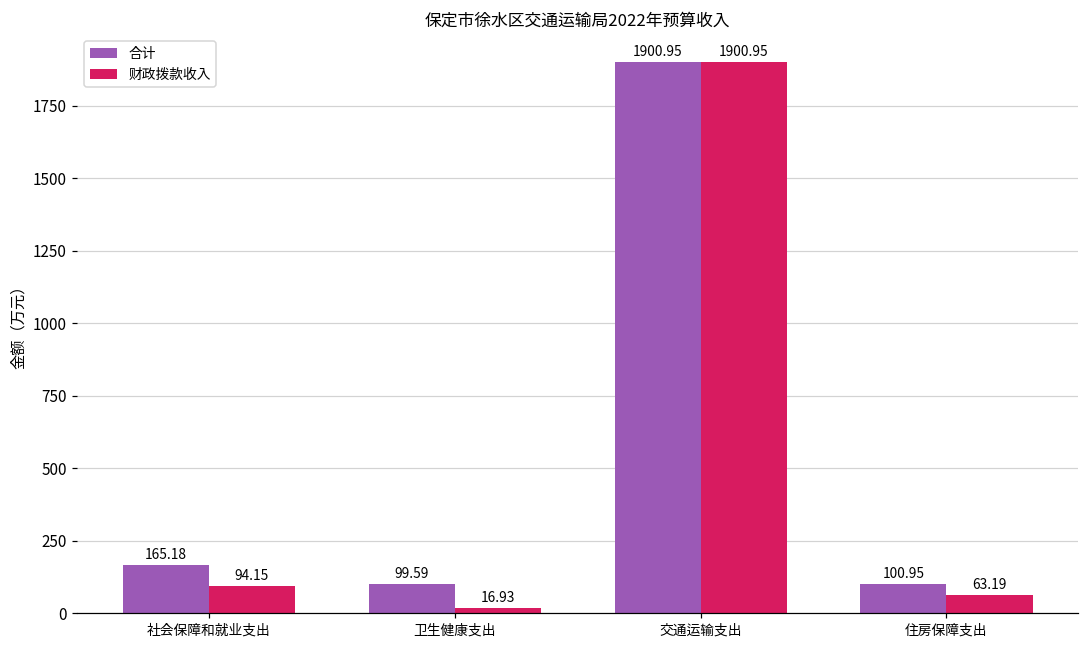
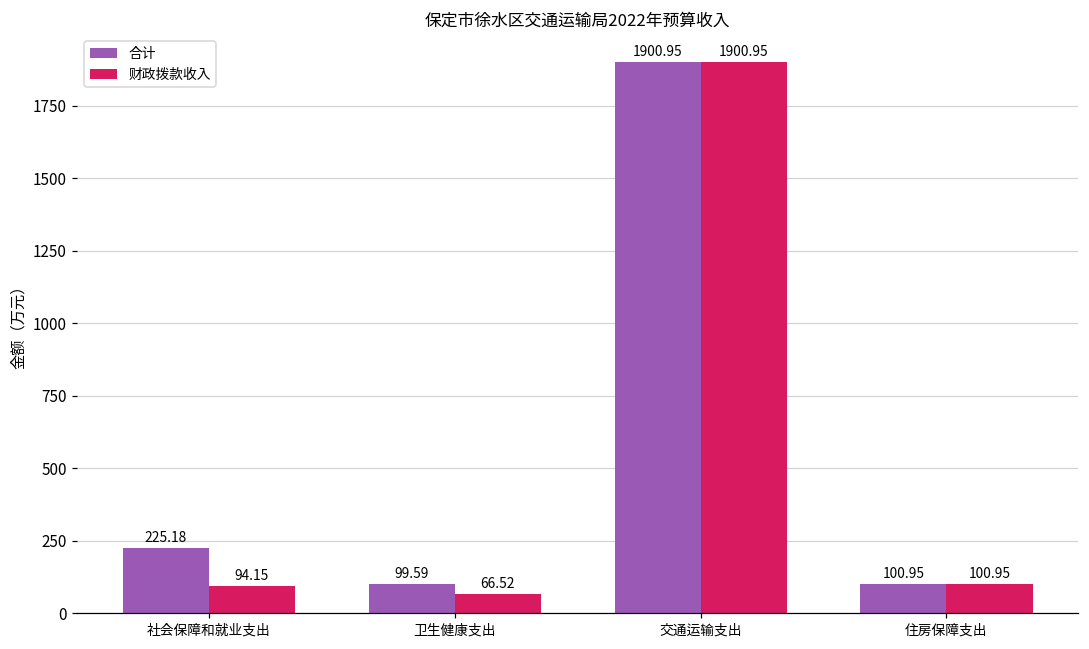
合计, 社会保障和就业支出: 165.18 -> 225.18
财政拨款收入, 卫生健康支出: 16.93 -> 66.52
财政拨款收入, 住房保障支出: 63.19 -> 100.95
